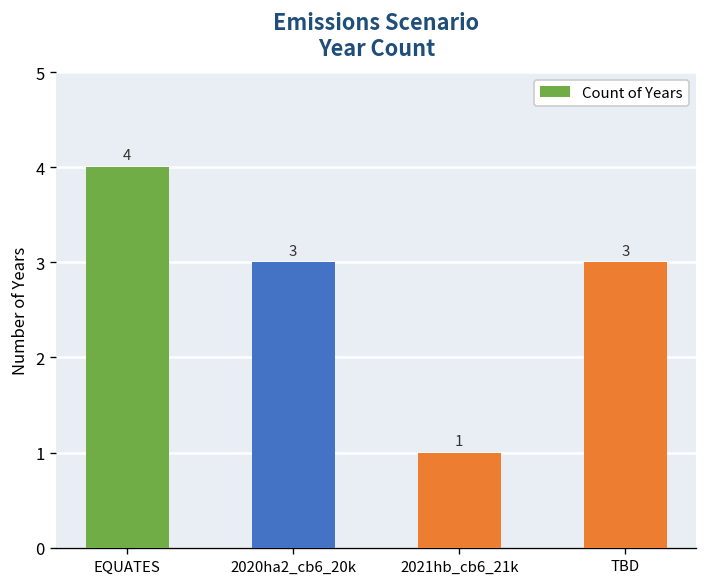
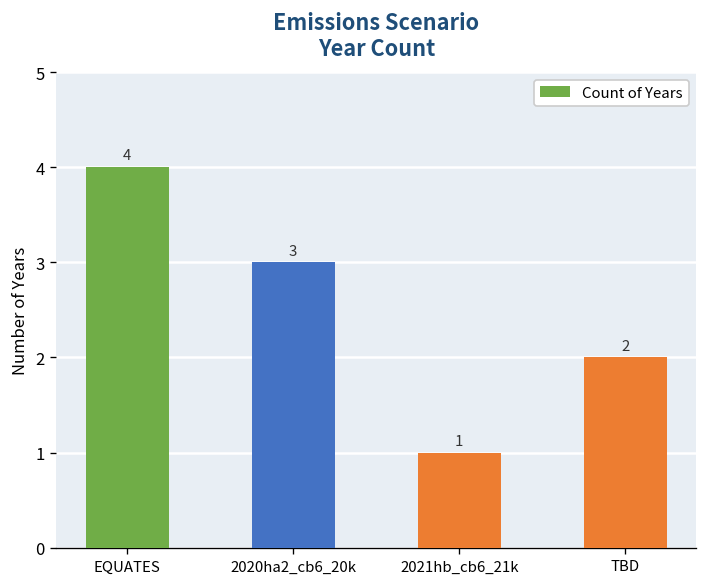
TBD: 3 -> 2
